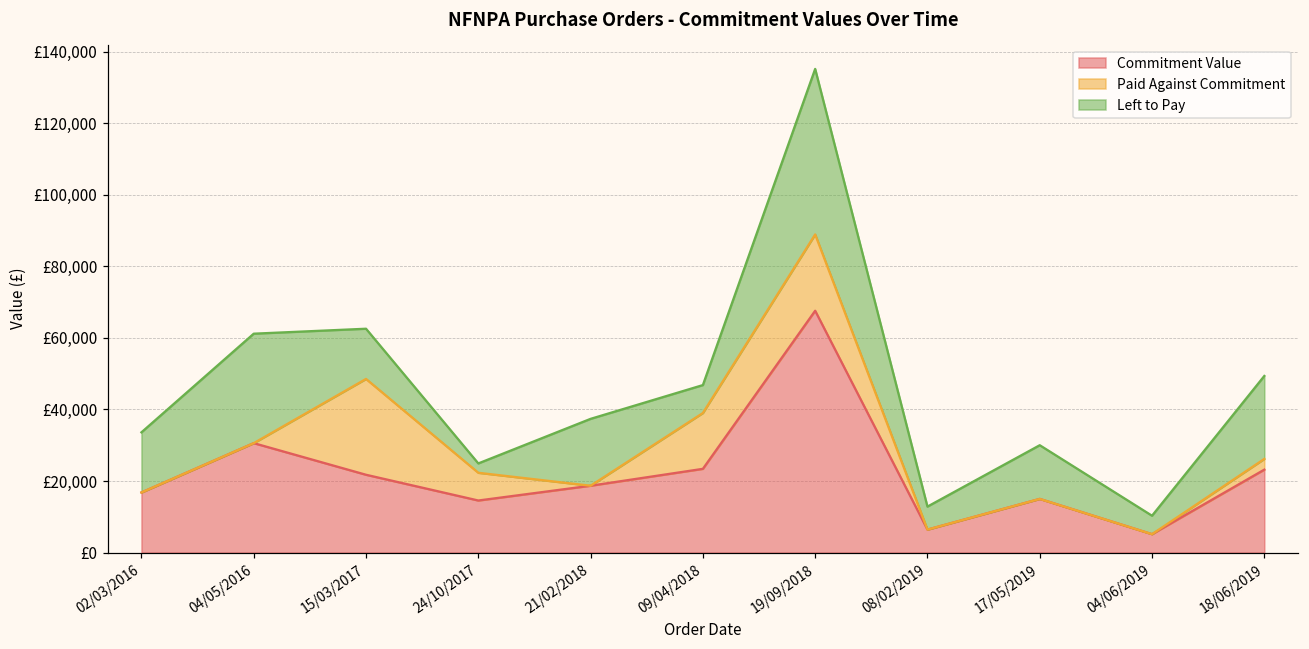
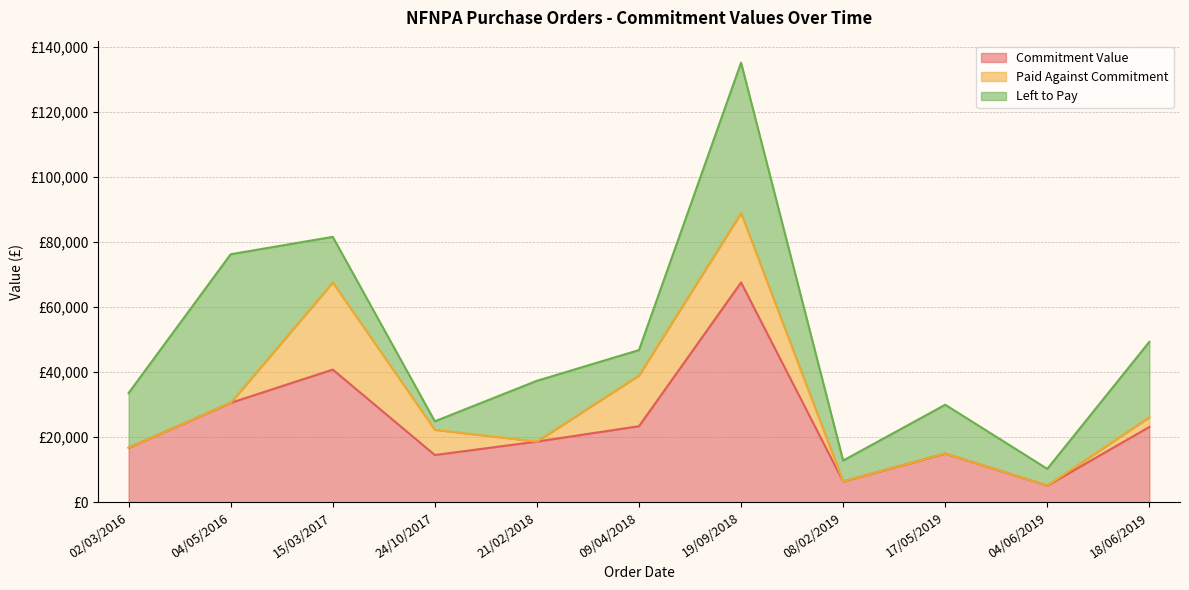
Left to Pay, 04/05/2016: £31,000 -> £46,000
Commitment Value, 15/03/2017: £22,000 -> £41,000
